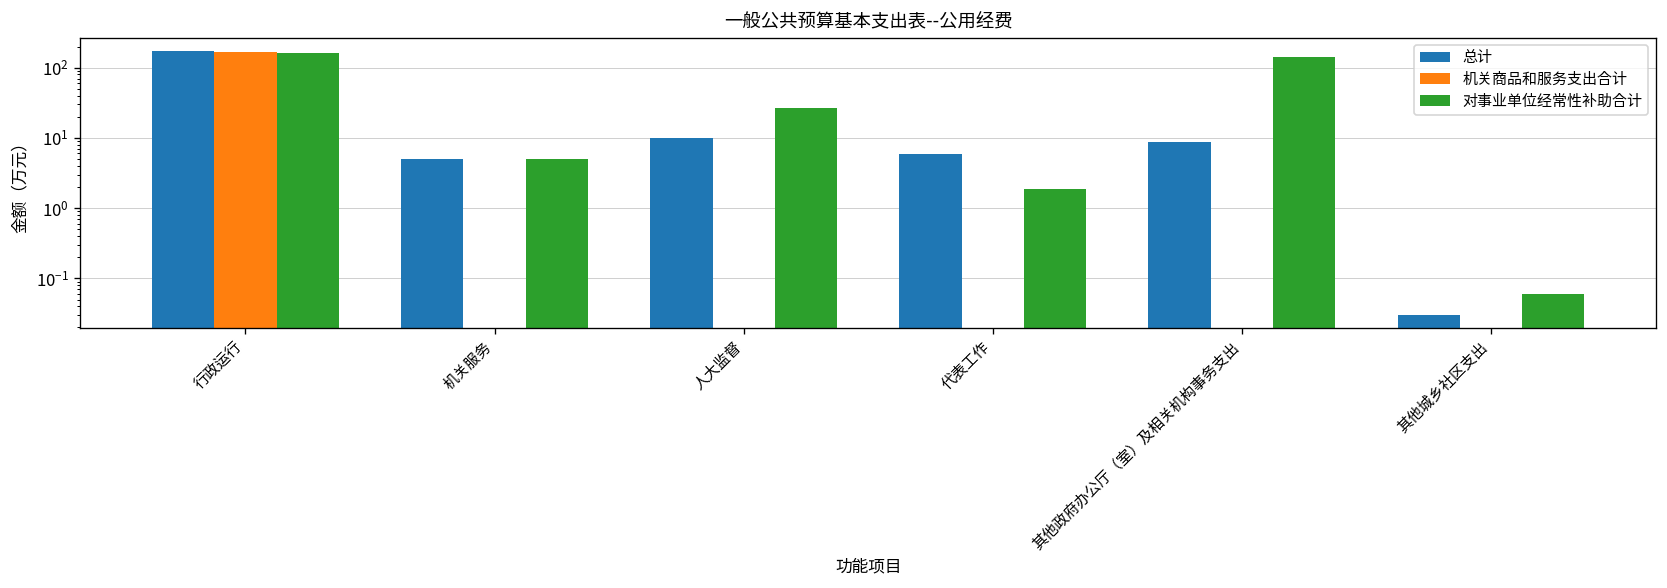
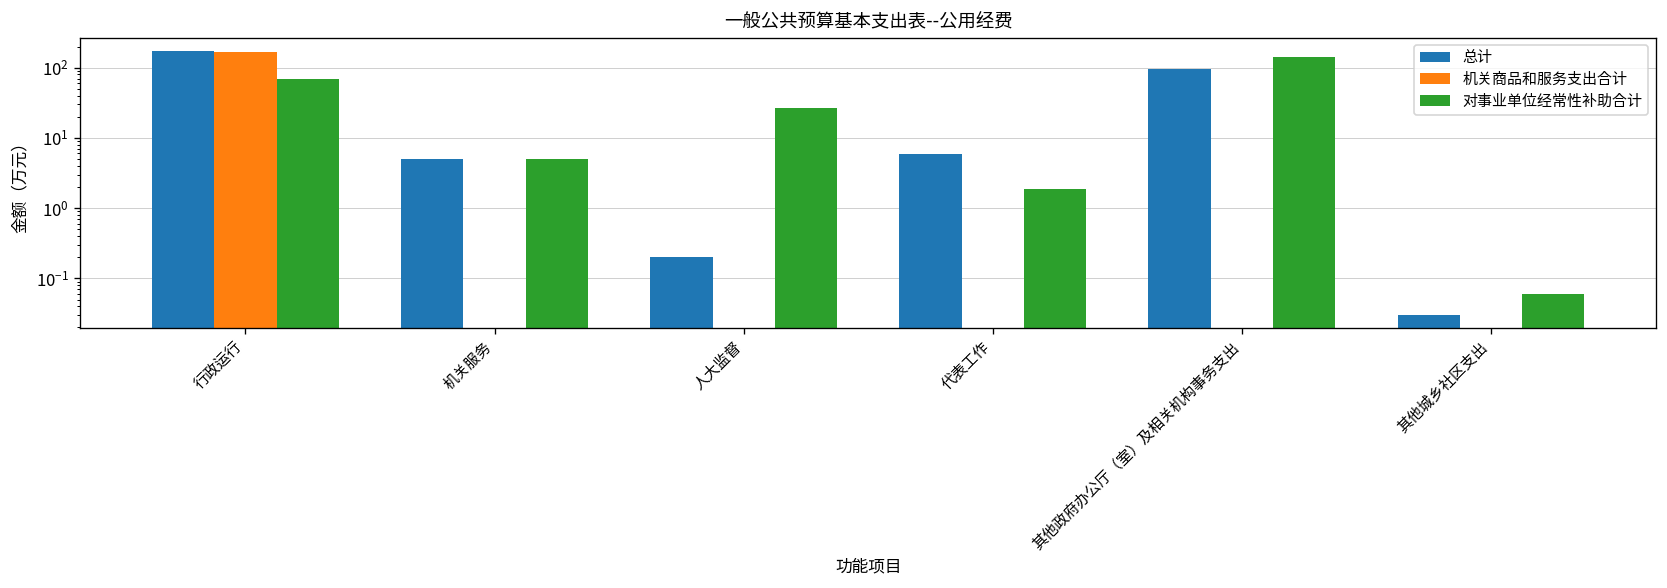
对事业单位经常性补助合计, 行政运行: 160 -> 70
总计, 人大监督: 10 -> 0.2
总计, 其他政府办公厅（室）及相关机构事务支出: 9 -> 100
